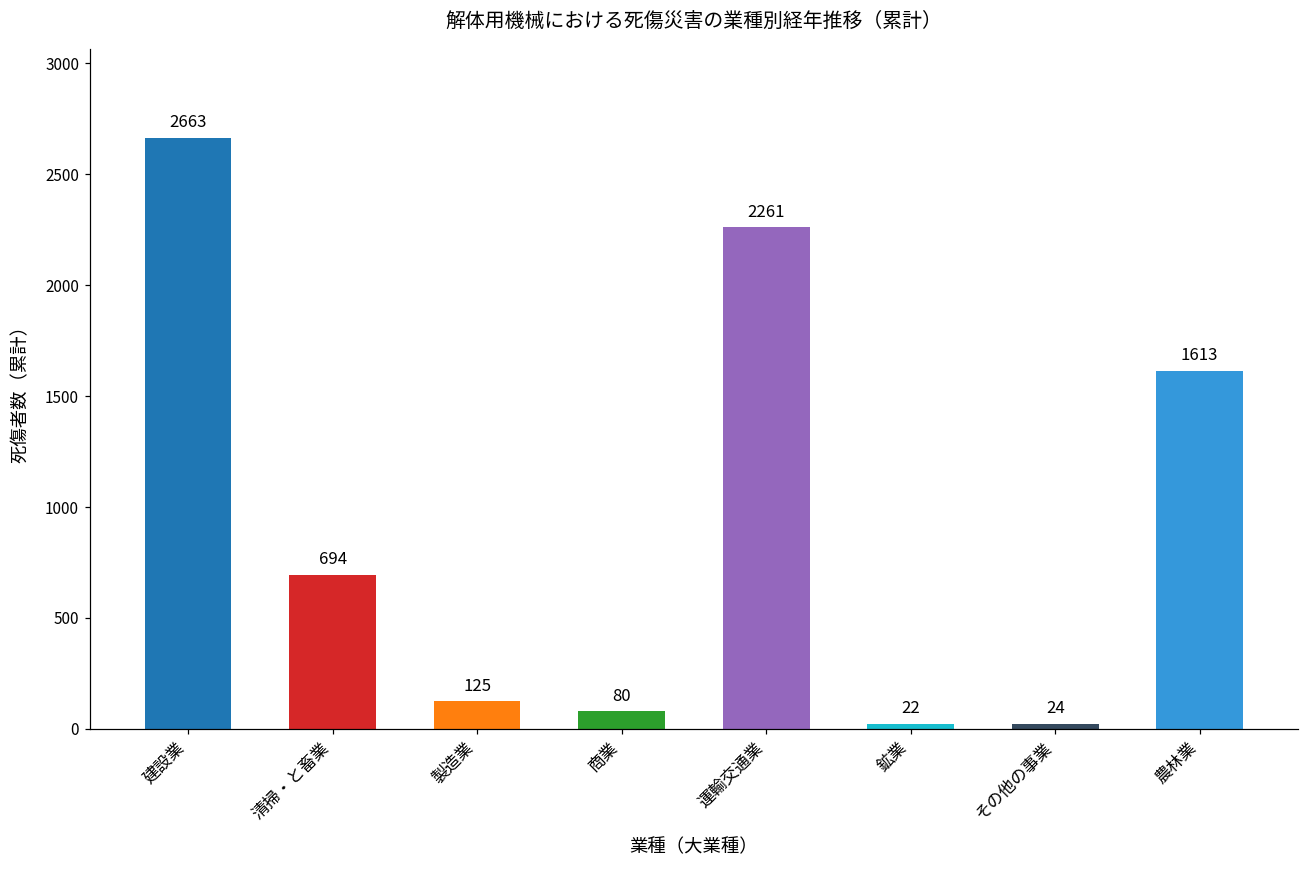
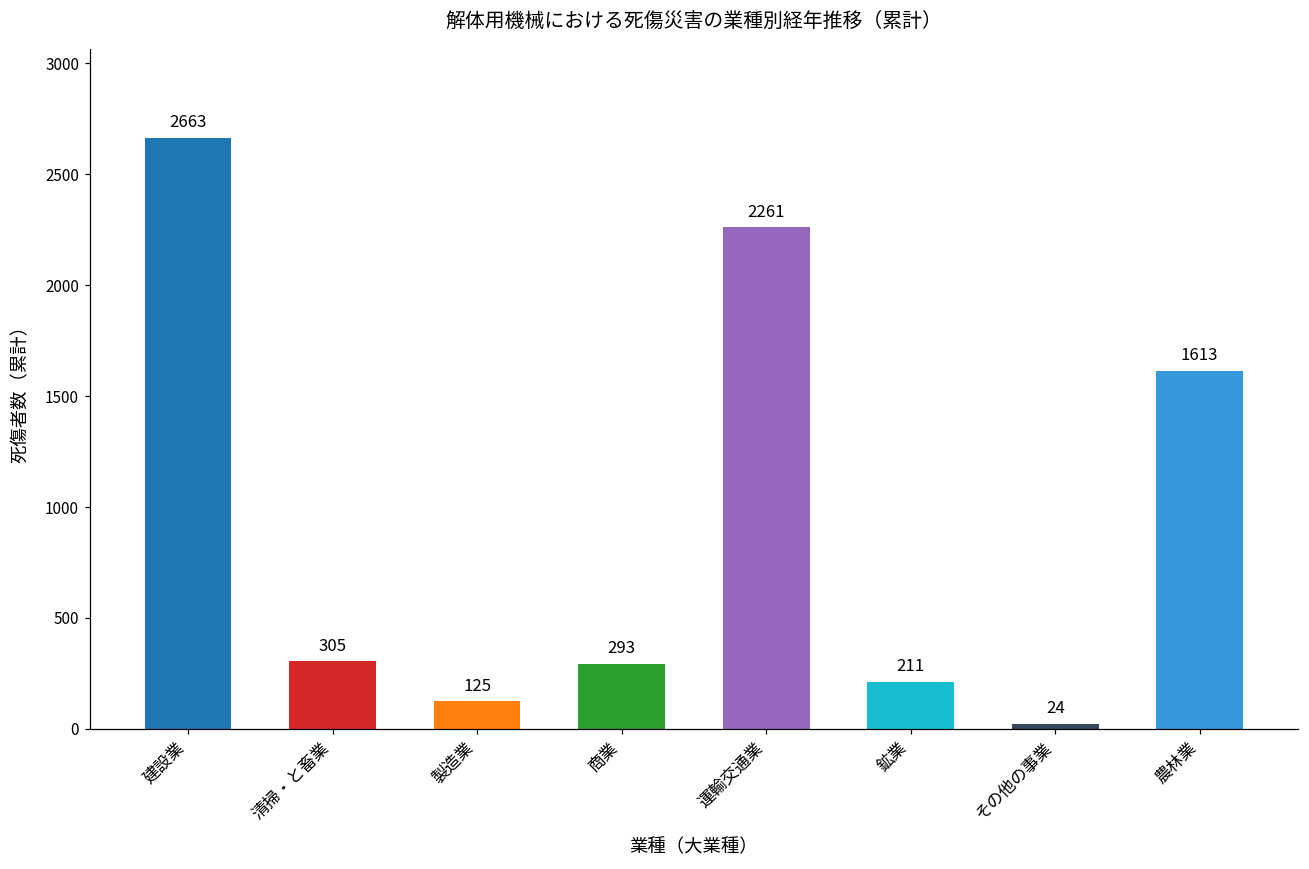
清掃・と畜業: 694 -> 305
商業: 80 -> 293
鉱業: 22 -> 211
